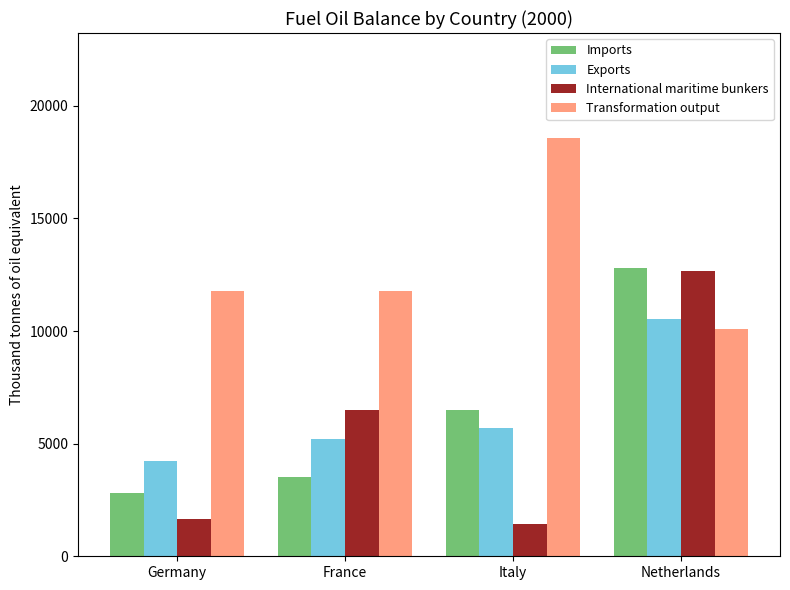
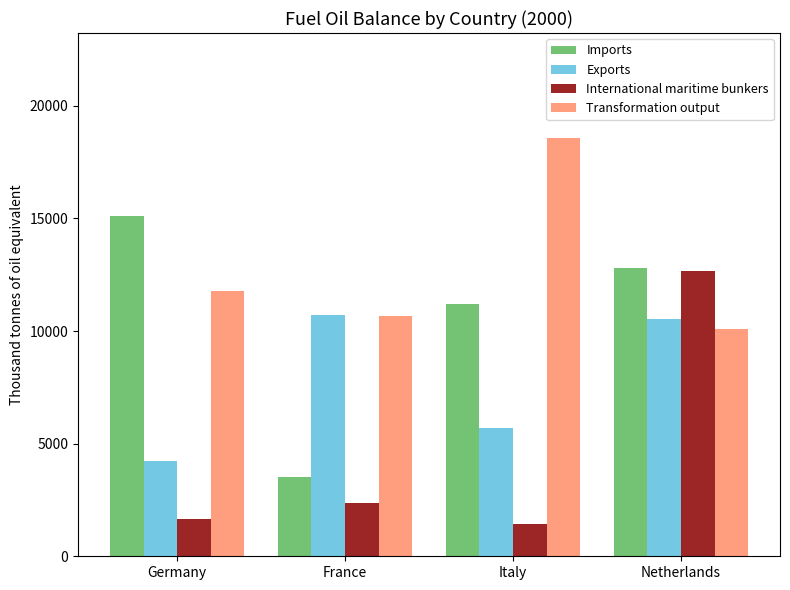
Imports, Germany: 2800 -> 15100
Exports, France: 5200 -> 10700
International maritime bunkers, France: 6500 -> 2400
Transformation output, France: 11800 -> 10700
Imports, Italy: 6500 -> 11200
